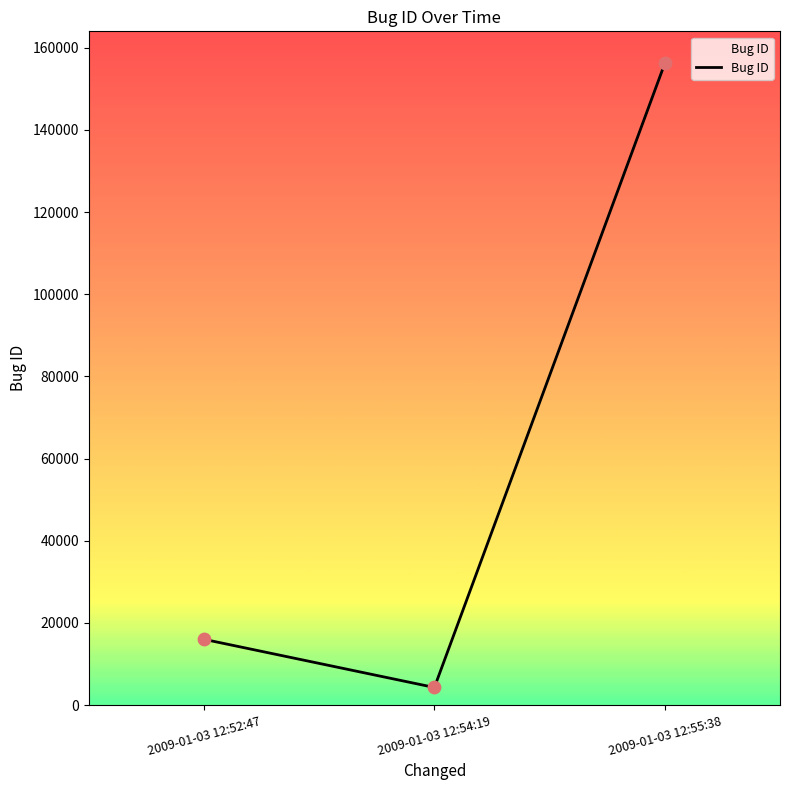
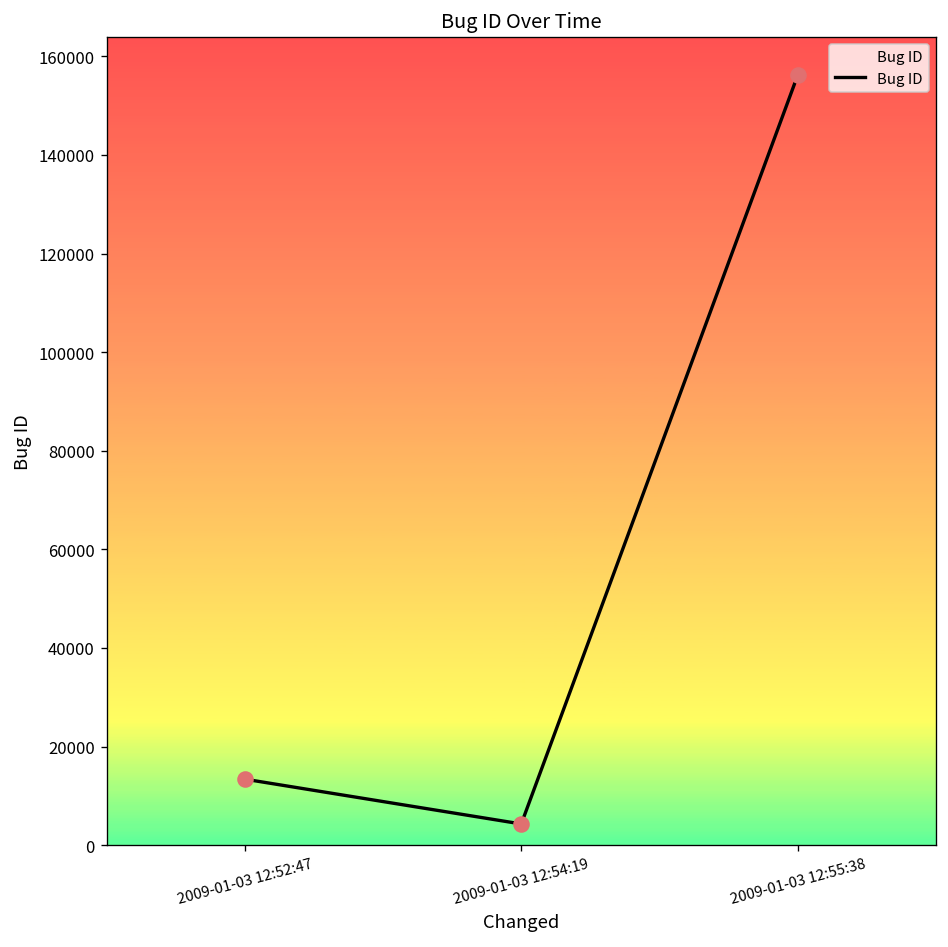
2009-01-03 12:52:47: 16000 -> 13000
